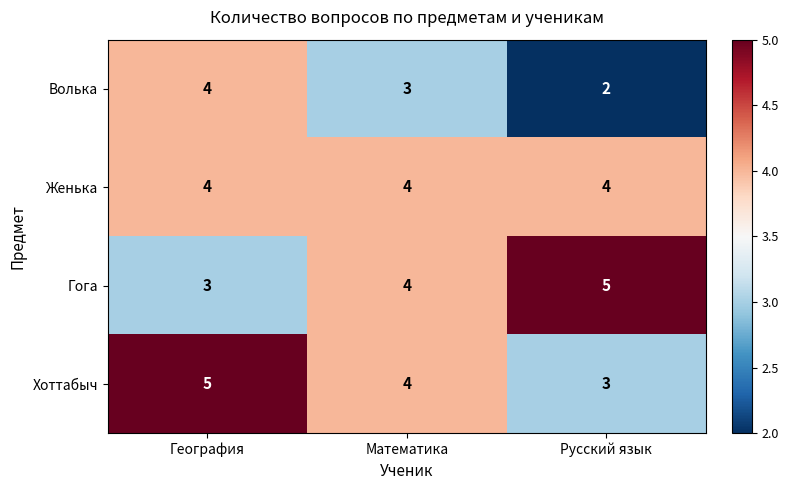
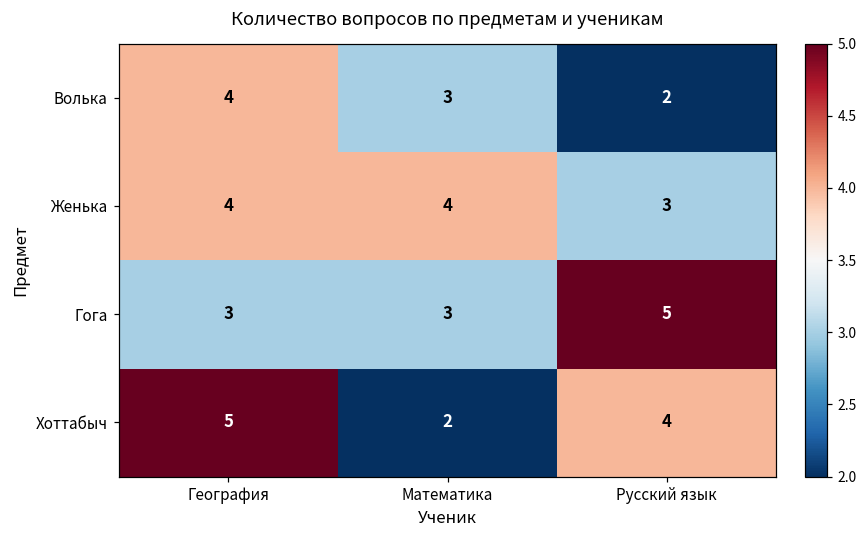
Женька, Русский язык: 4 -> 3
Гога, Математика: 4 -> 3
Хоттабыч, Математика: 4 -> 2
Хоттабыч, Русский язык: 3 -> 4
